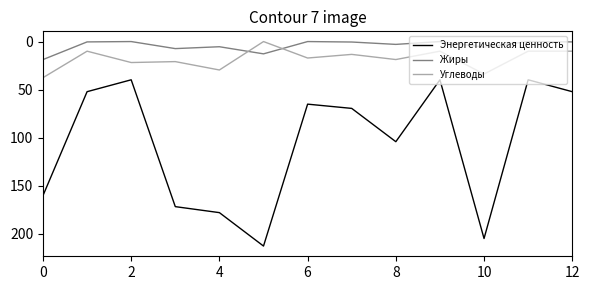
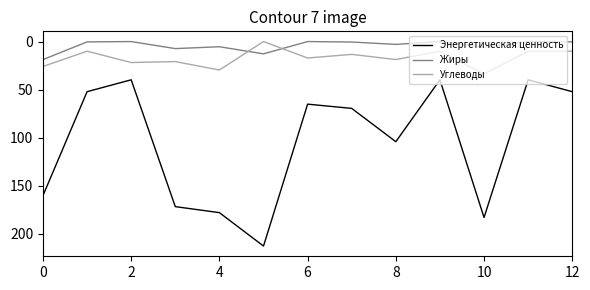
Углеводы, 0: 40 -> 30
Энергетическая ценность, 10: 210 -> 180
